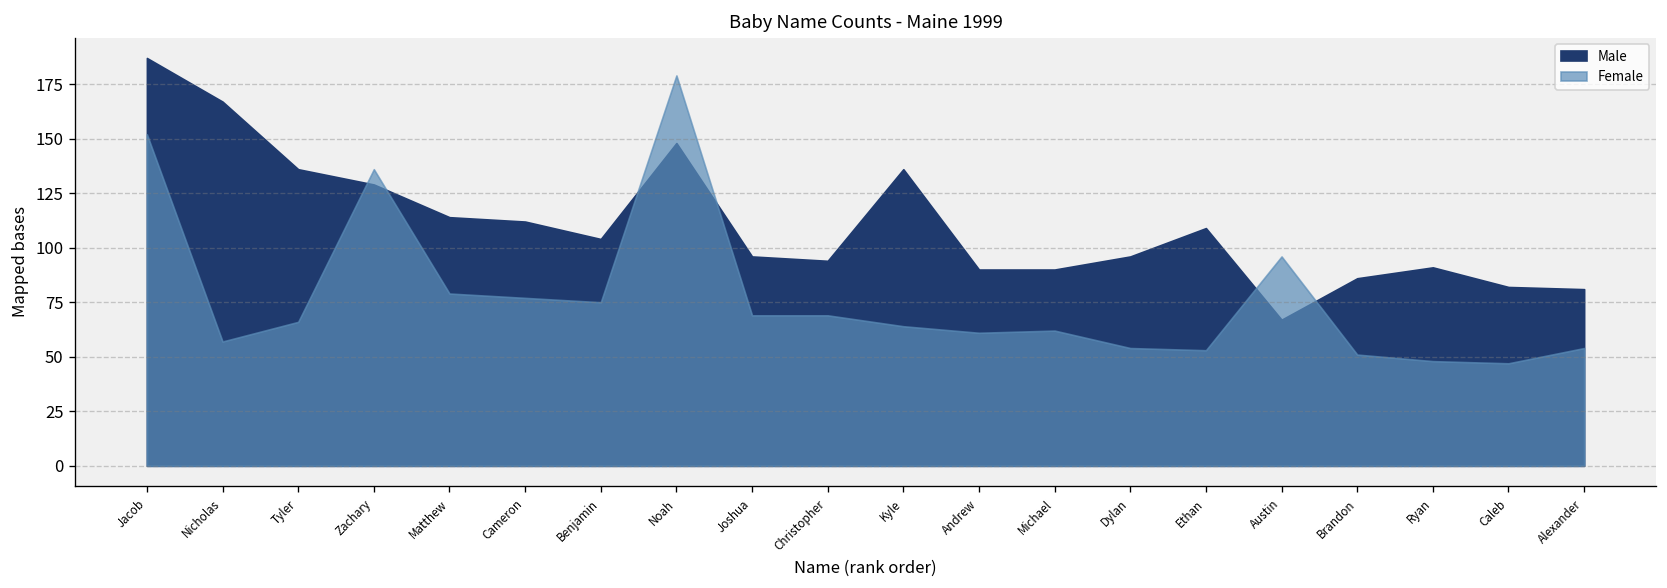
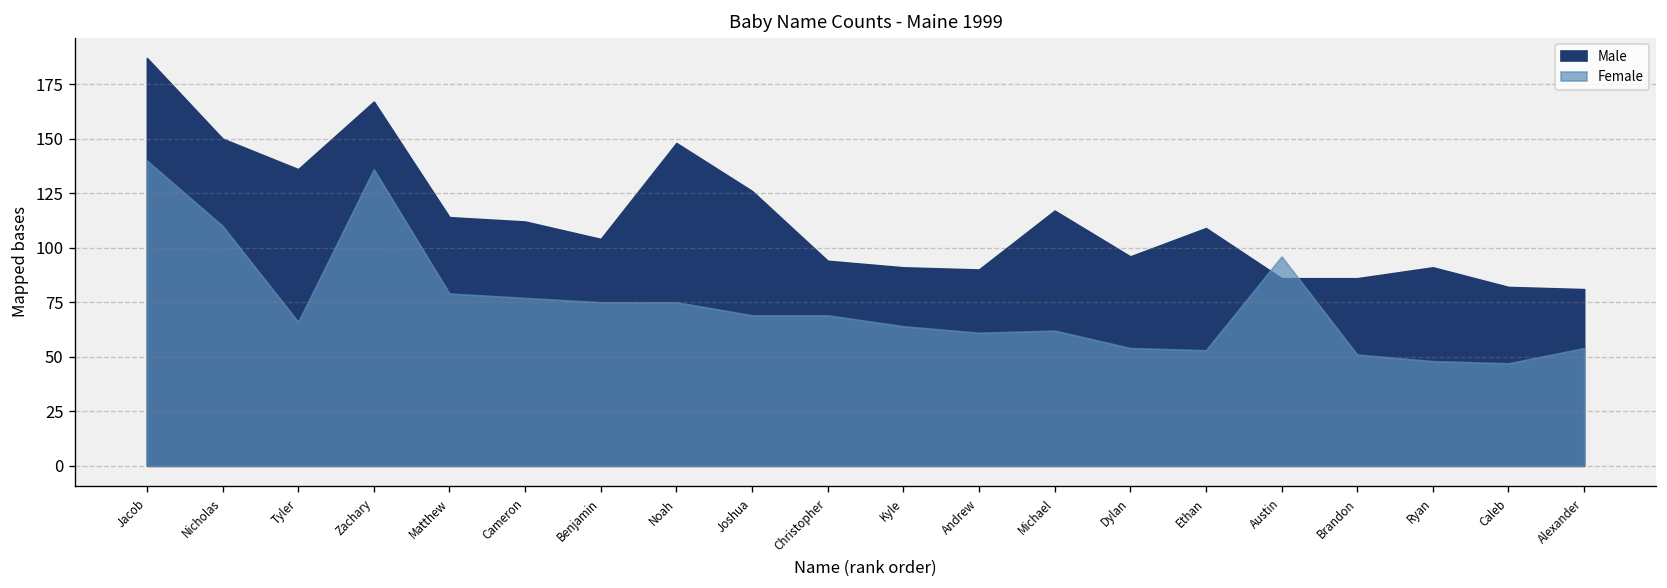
Female, Jacob: 152 -> 140
Male, Nicholas: 167 -> 150
Female, Nicholas: 57 -> 110
Male, Zachary: 129 -> 167
Female, Noah: 179 -> 75
Male, Joshua: 96 -> 126
Male, Kyle: 136 -> 91
Male, Michael: 90 -> 117
Male, Austin: 67 -> 86
